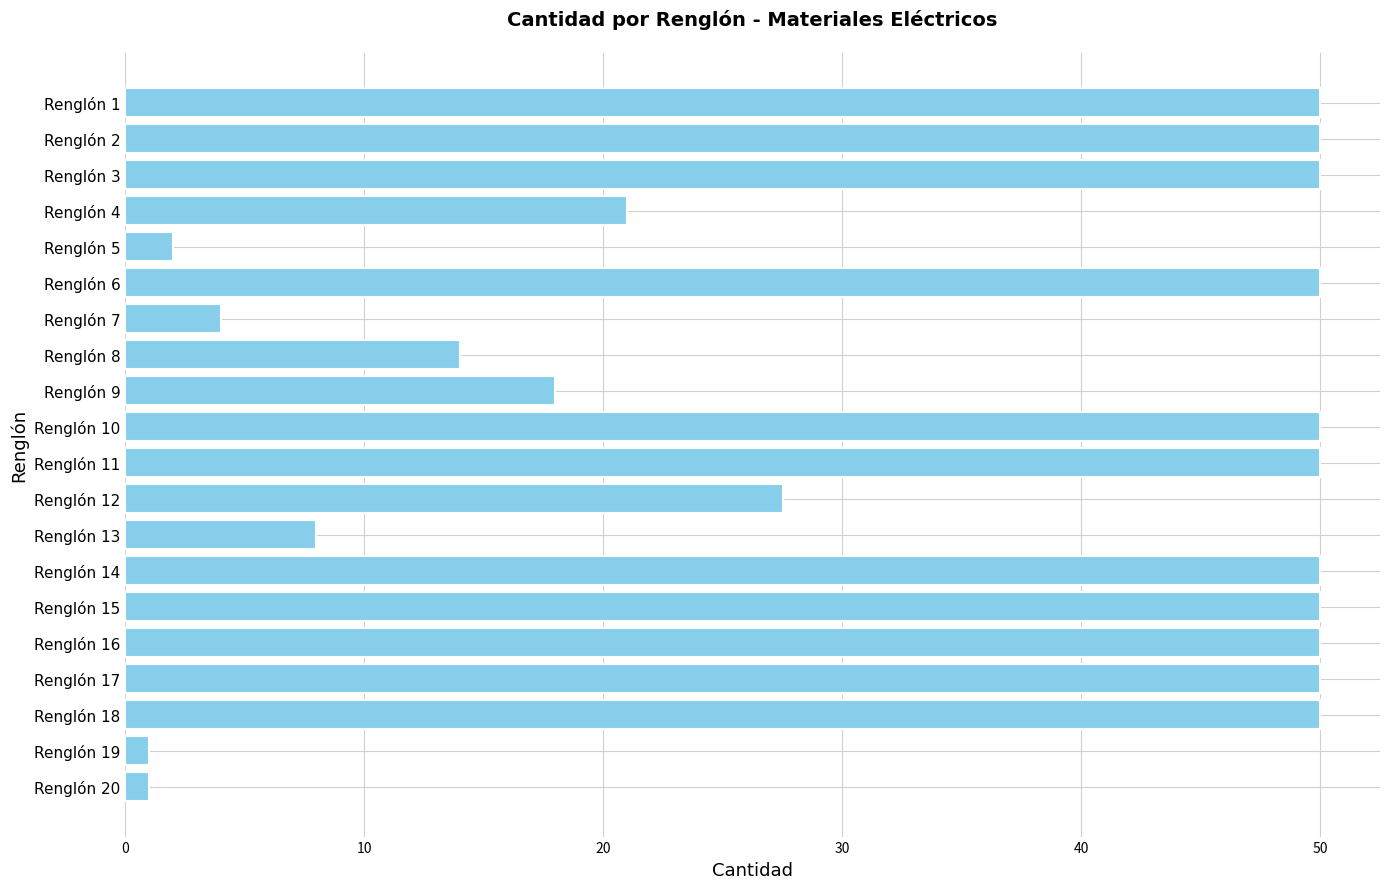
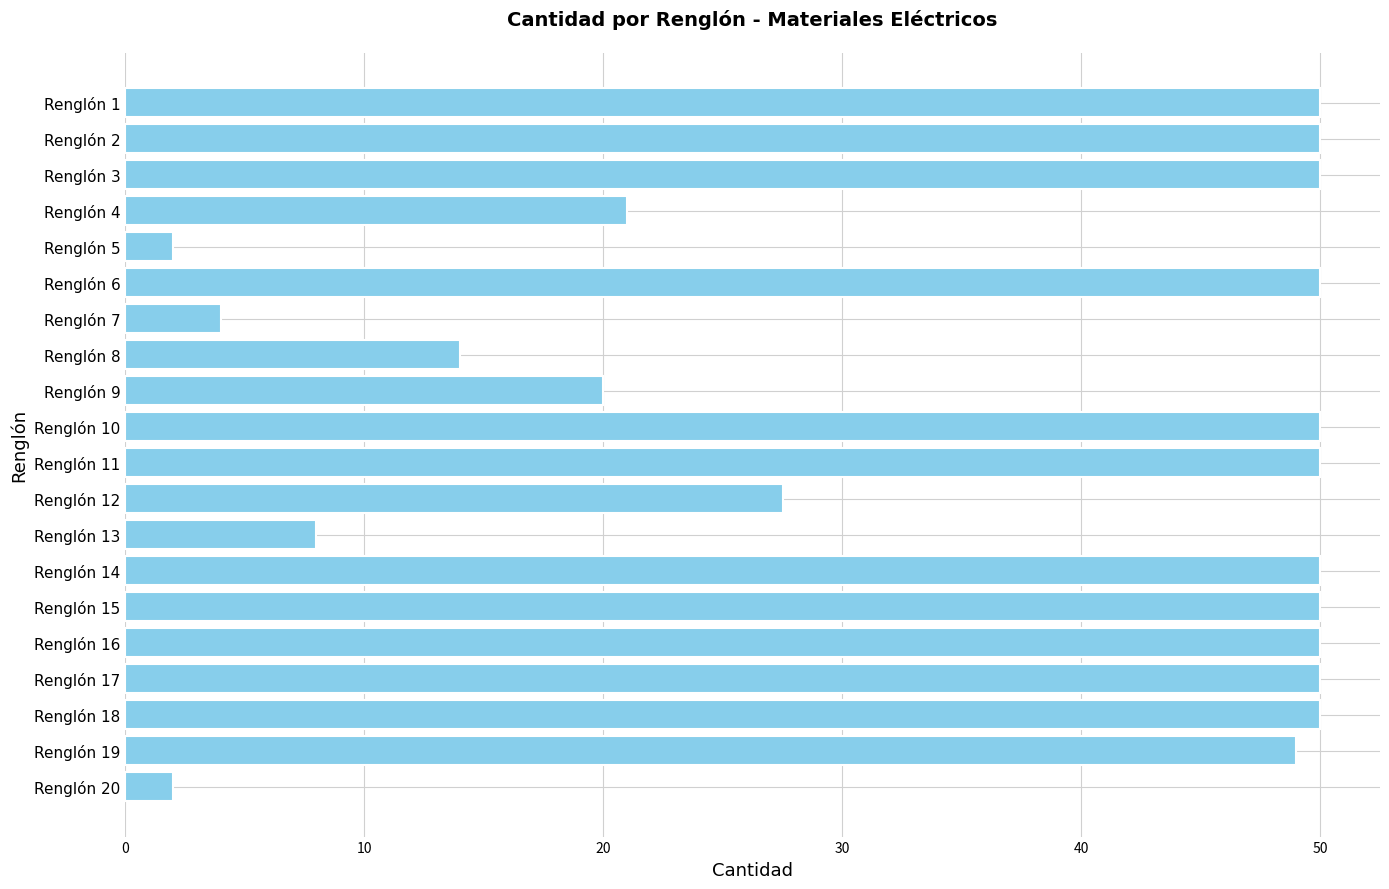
Renglón 9: 18 -> 20
Renglón 19: 1 -> 49
Renglón 20: 1 -> 2
